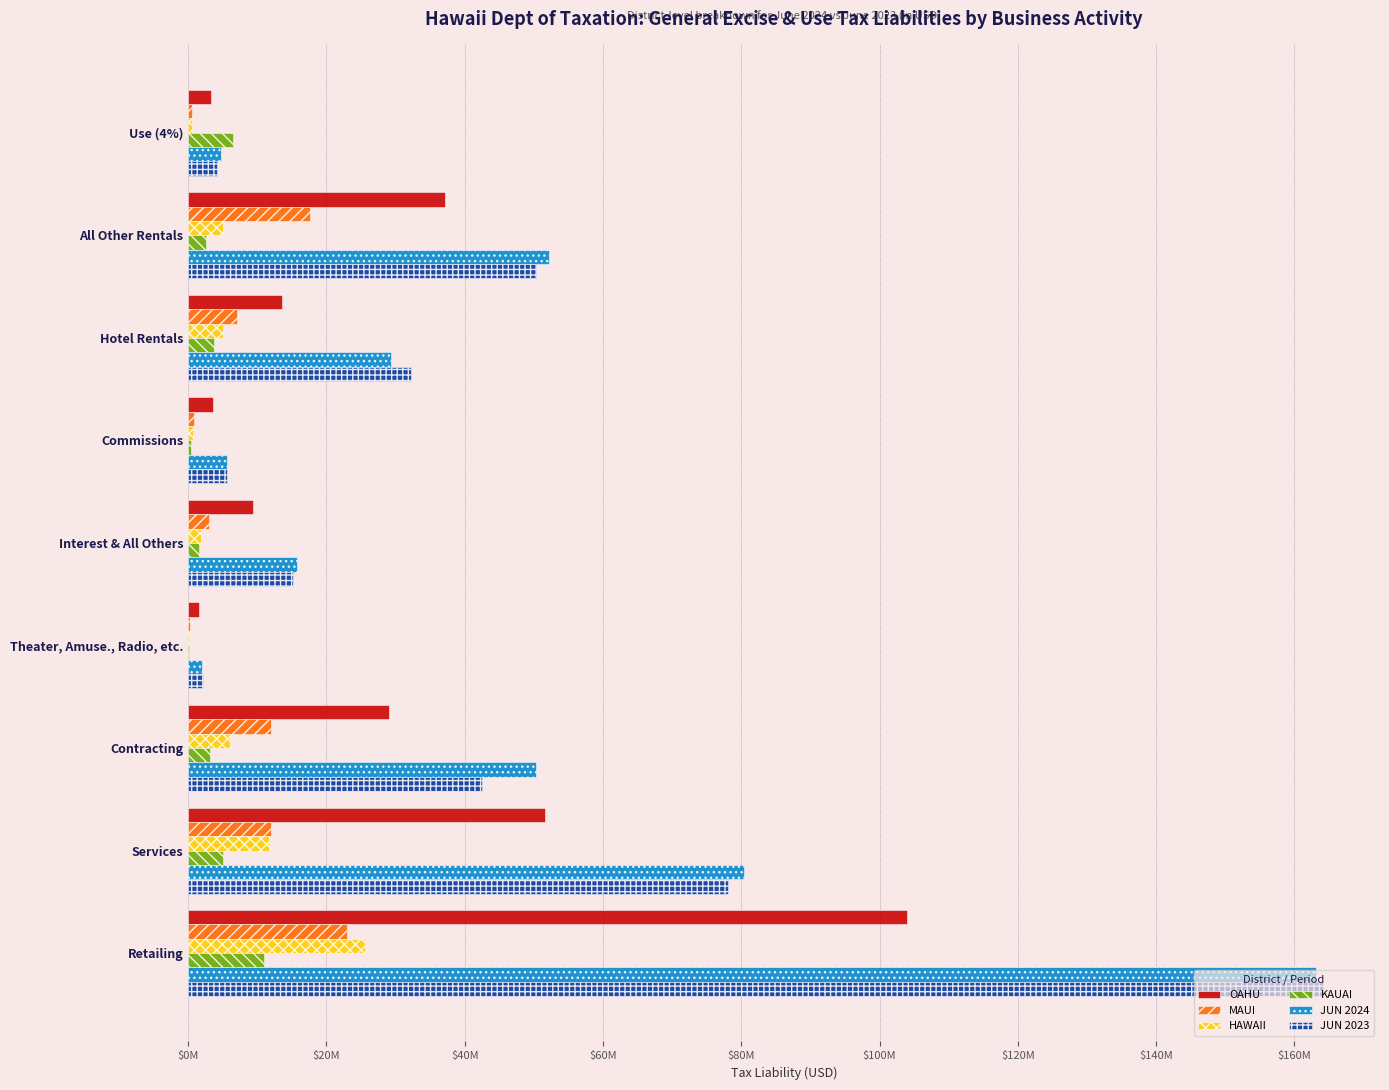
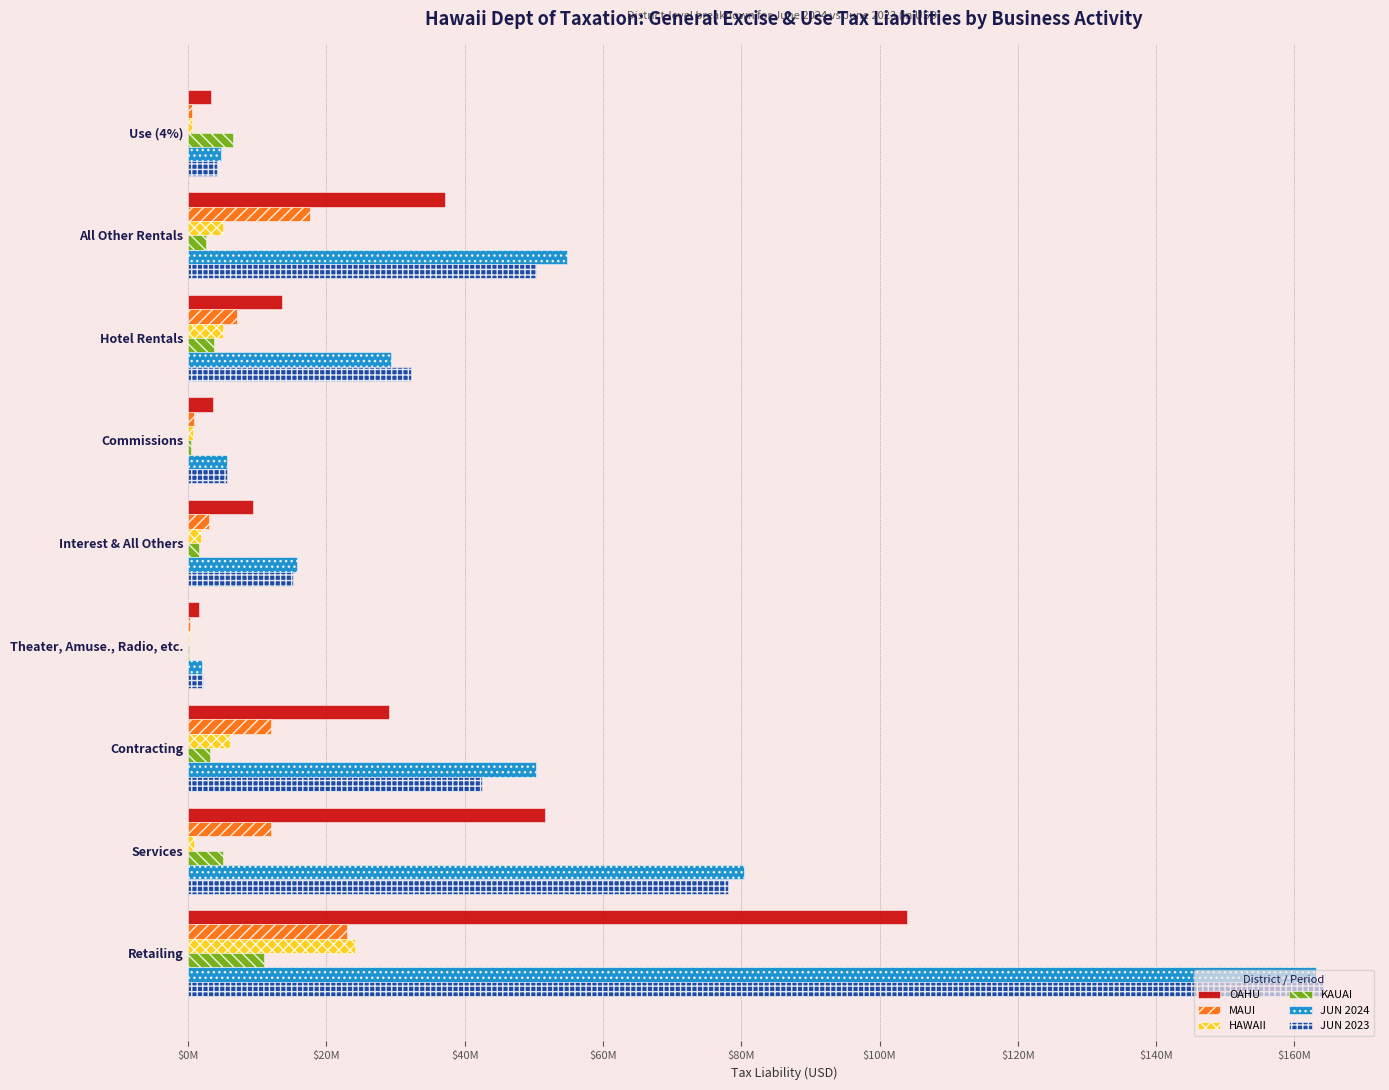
JUN 2024, All Other Rentals: $52000000 -> $55000000
HAWAII, Services: $12000000 -> $1000000
HAWAII, Retailing: $26000000 -> $24000000
